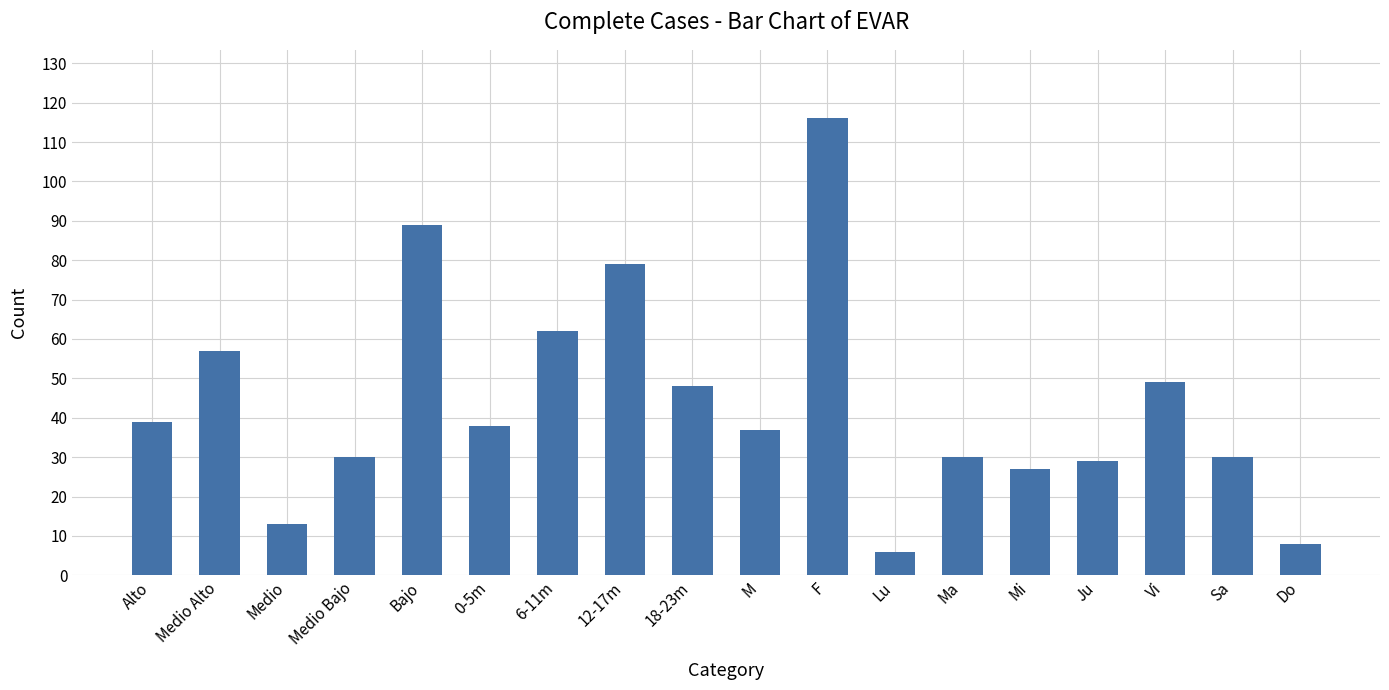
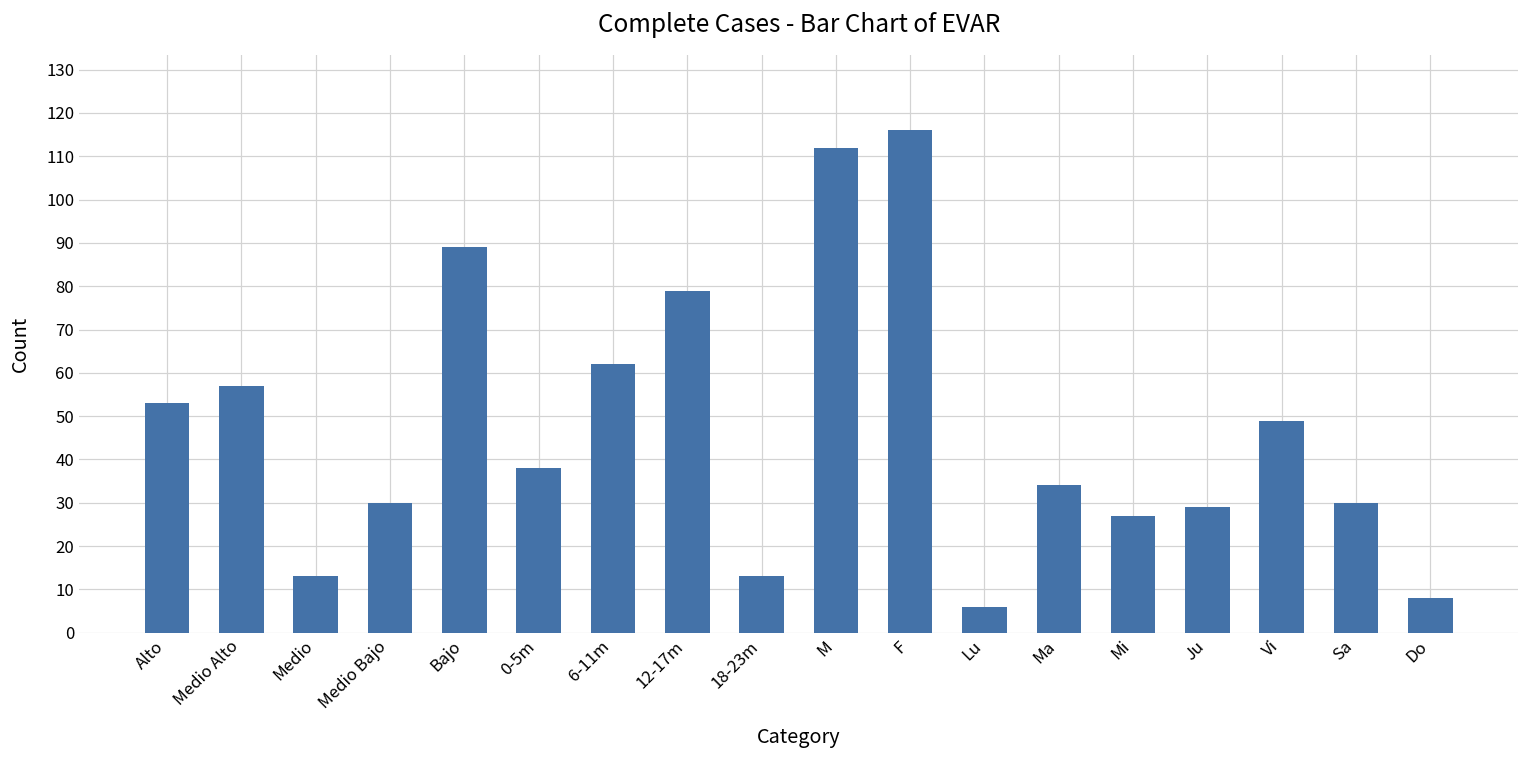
Alto: 39 -> 53
18-23m: 48 -> 13
M: 37 -> 112
Ma: 30 -> 34
